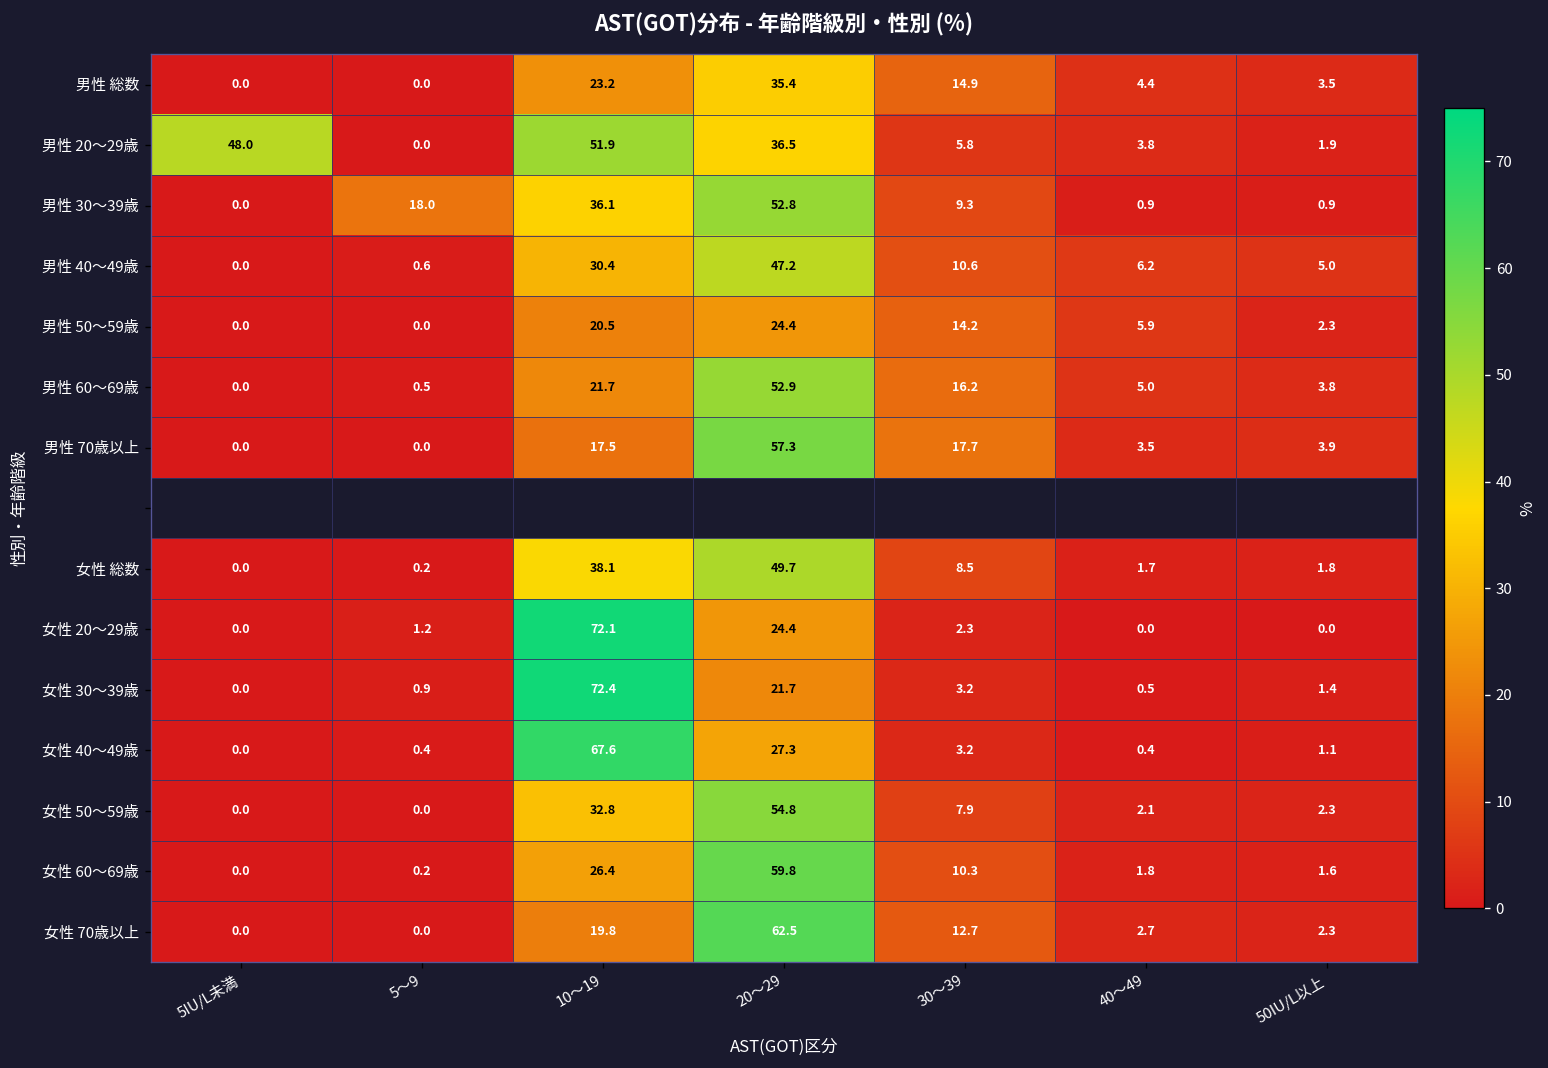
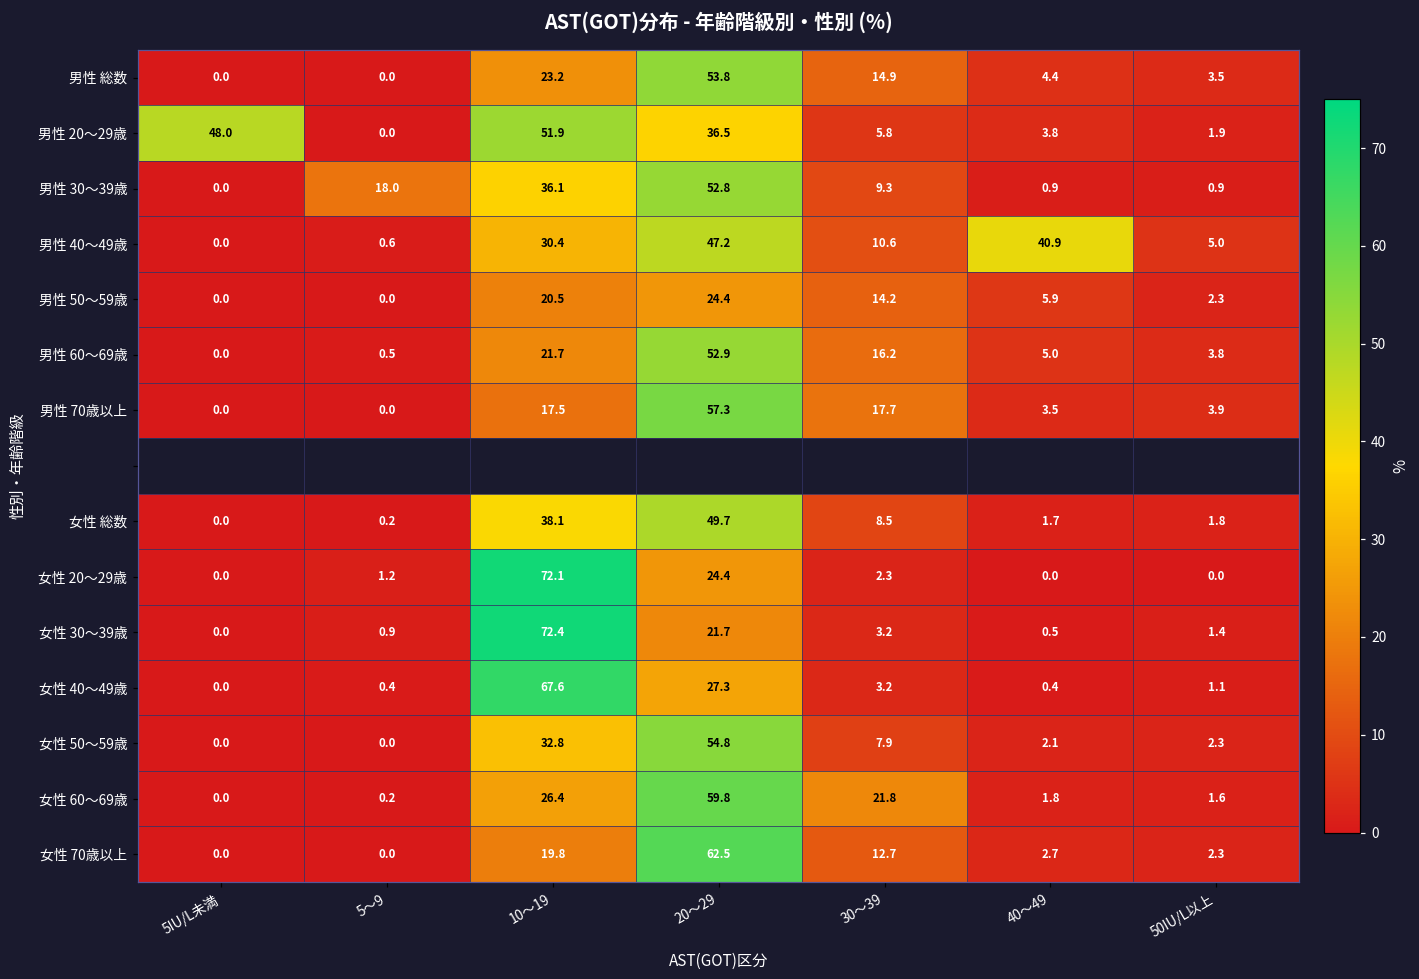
男性 総数, 20～29: 35.4 -> 53.8
男性 40～49歳, 40～49: 6.2 -> 40.9
女性 60～69歳, 30～39: 10.3 -> 21.8
